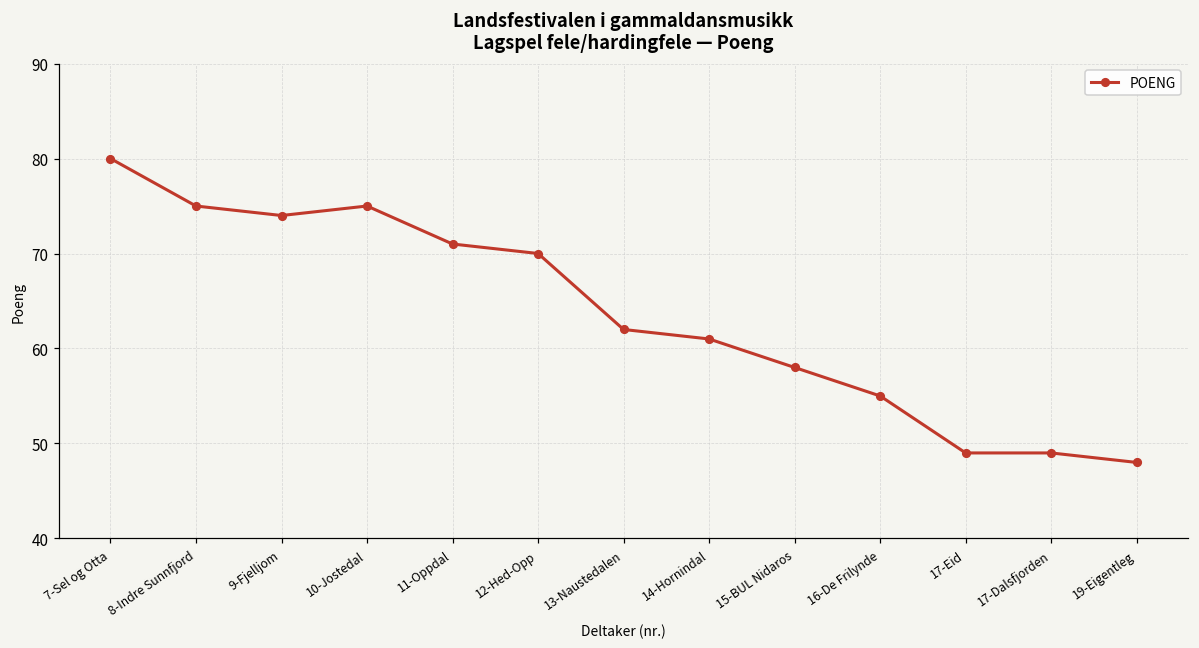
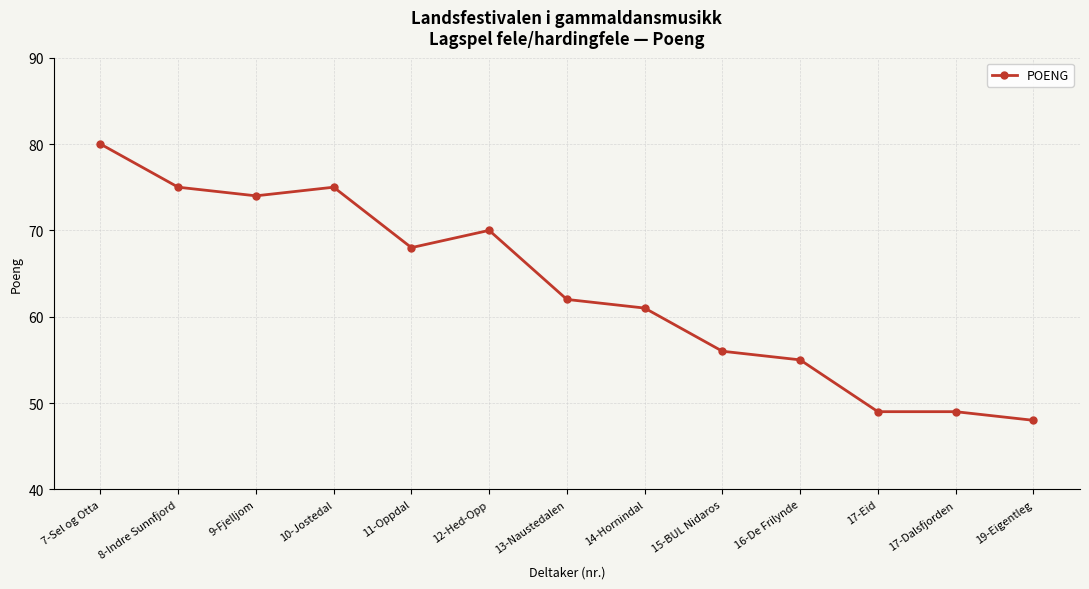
11-Oppdal: 71 -> 68
15-BUL Nidaros: 58 -> 56
